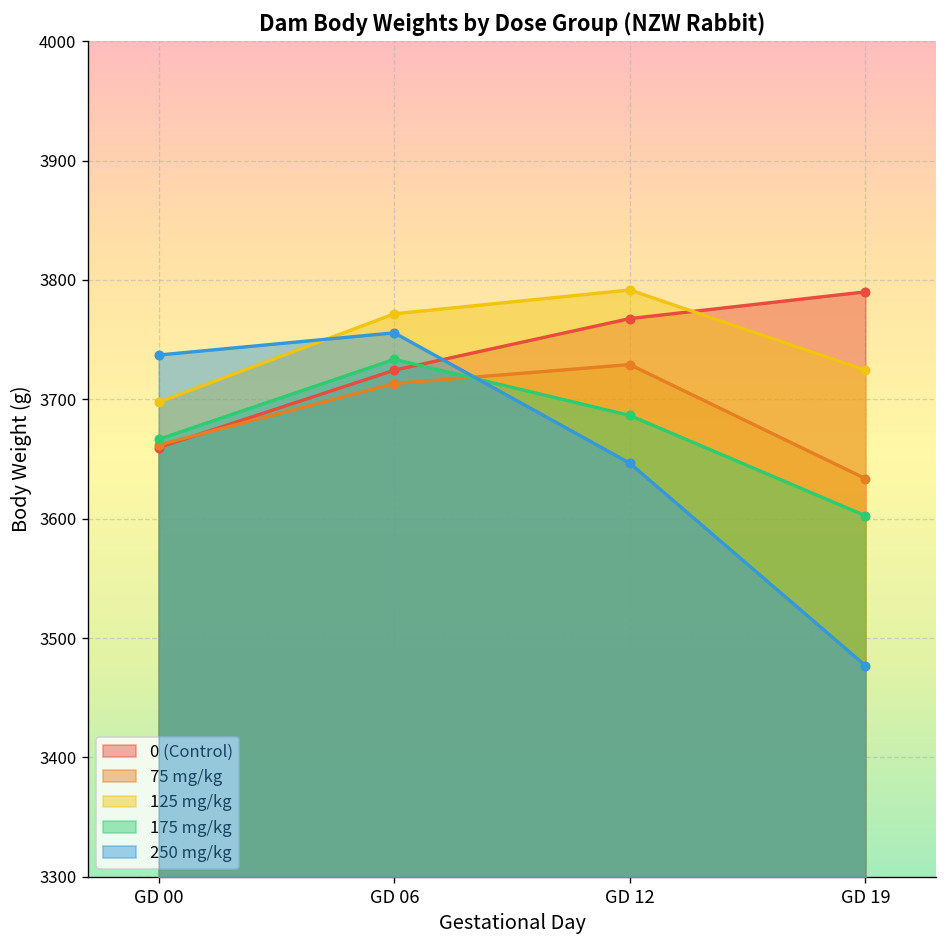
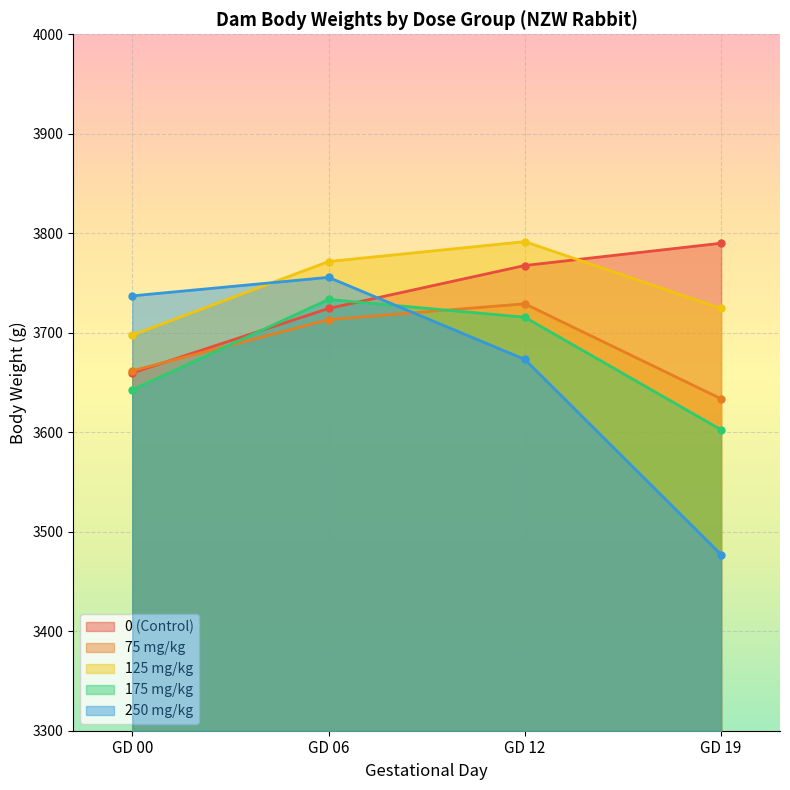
175 mg/kg, GD 00: 3670 -> 3640
175 mg/kg, GD 12: 3690 -> 3720
250 mg/kg, GD 12: 3650 -> 3670
